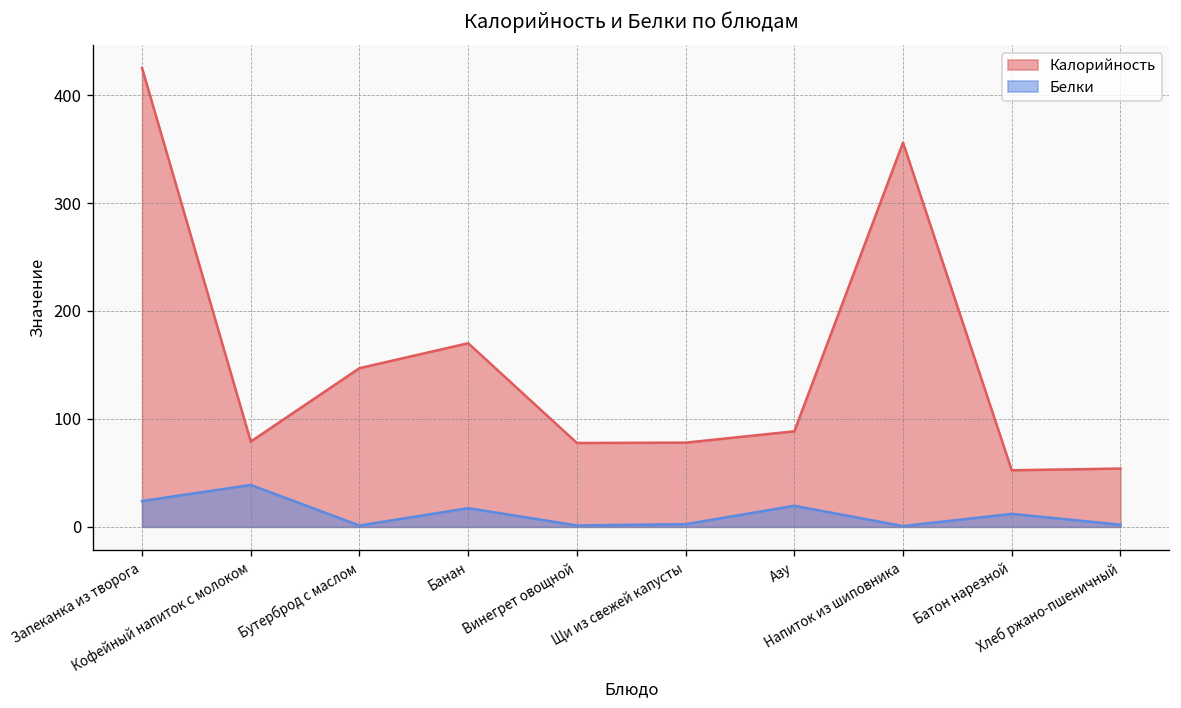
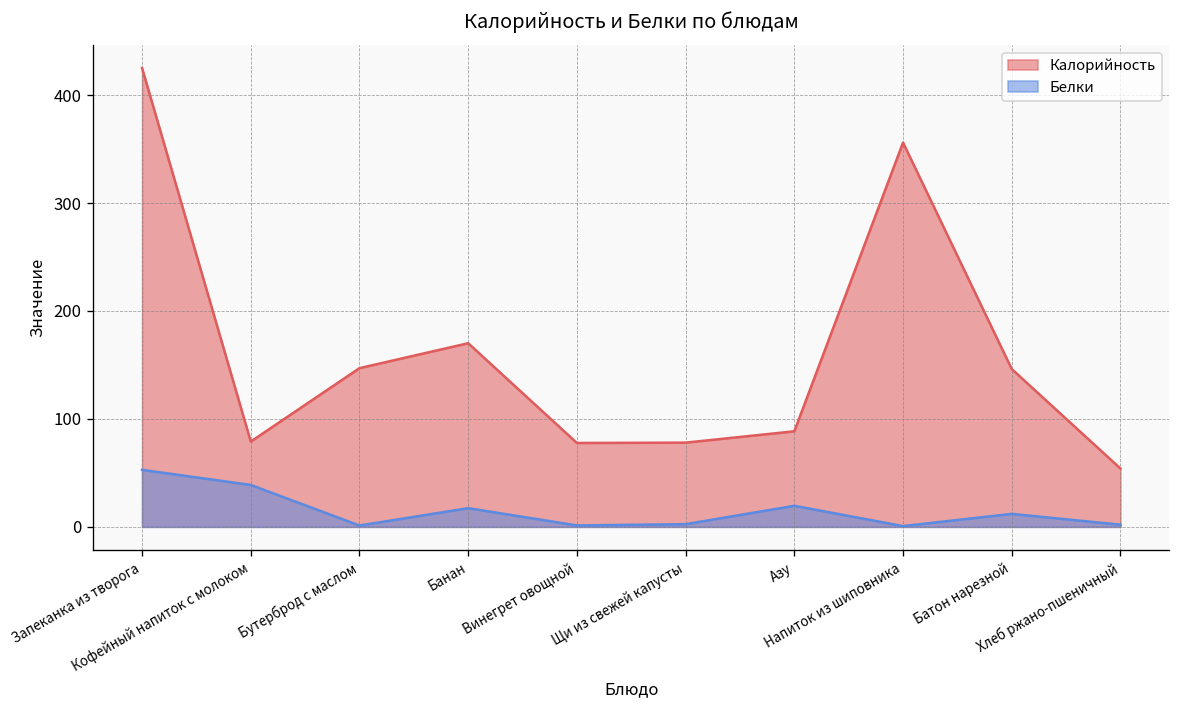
Белки, Запеканка из творога: 20 -> 50
Калорийность, Батон нарезной: 50 -> 150
